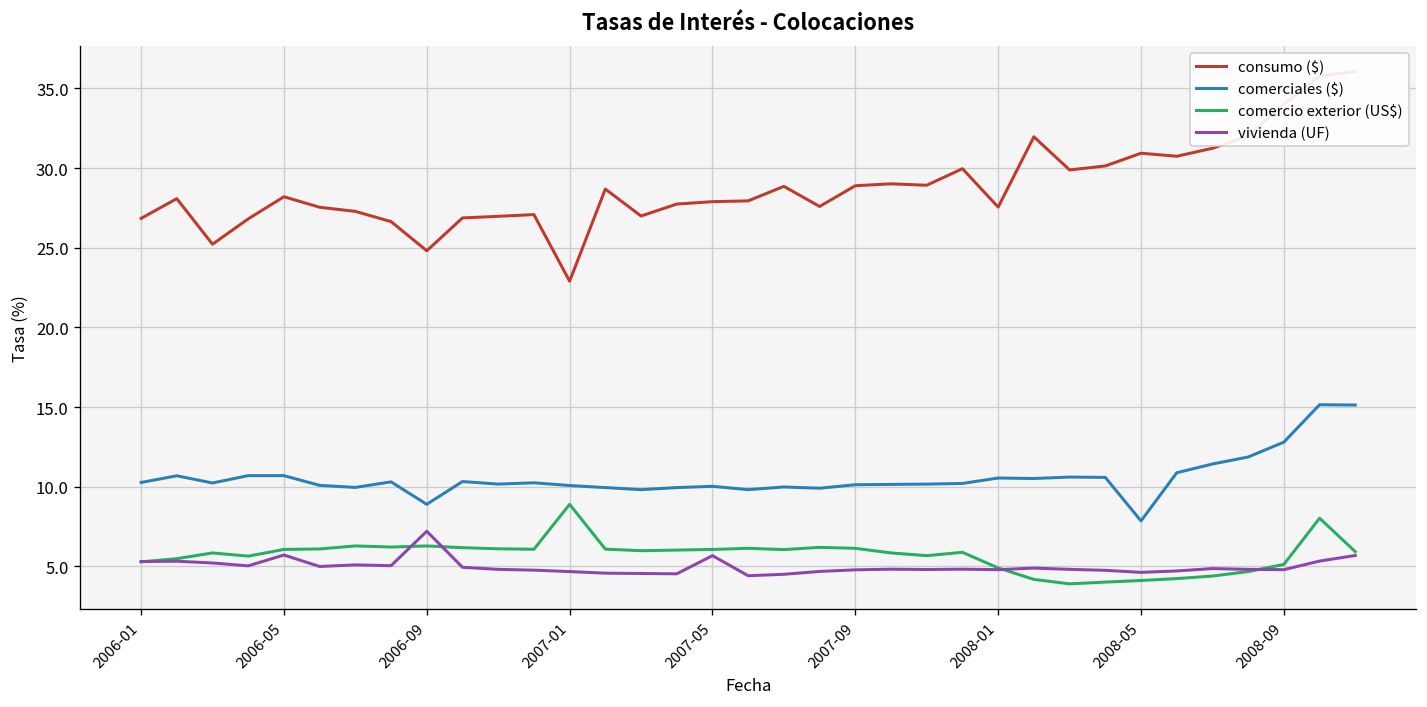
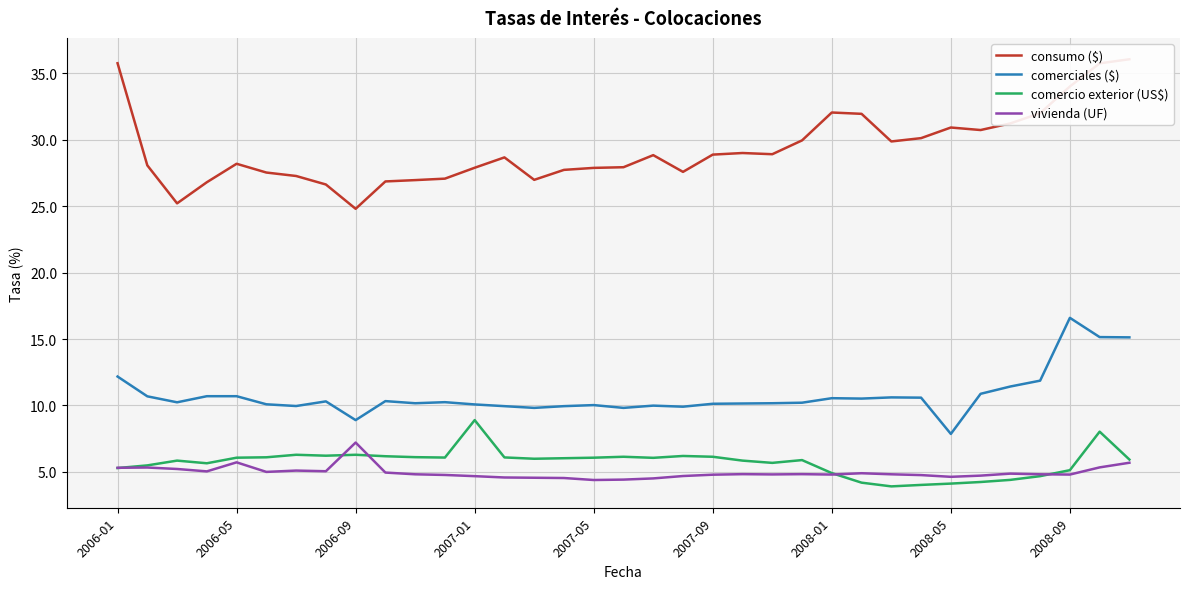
consumo ($), 2006-01: 26.8 -> 35.8
comerciales ($), 2006-01: 10.3 -> 12.2
consumo ($), 2007-01: 22.9 -> 27.9
vivienda (UF), 2007-05: 5.7 -> 4.4
consumo ($), 2008-01: 27.6 -> 32.1
comerciales ($), 2008-09: 12.8 -> 16.6
